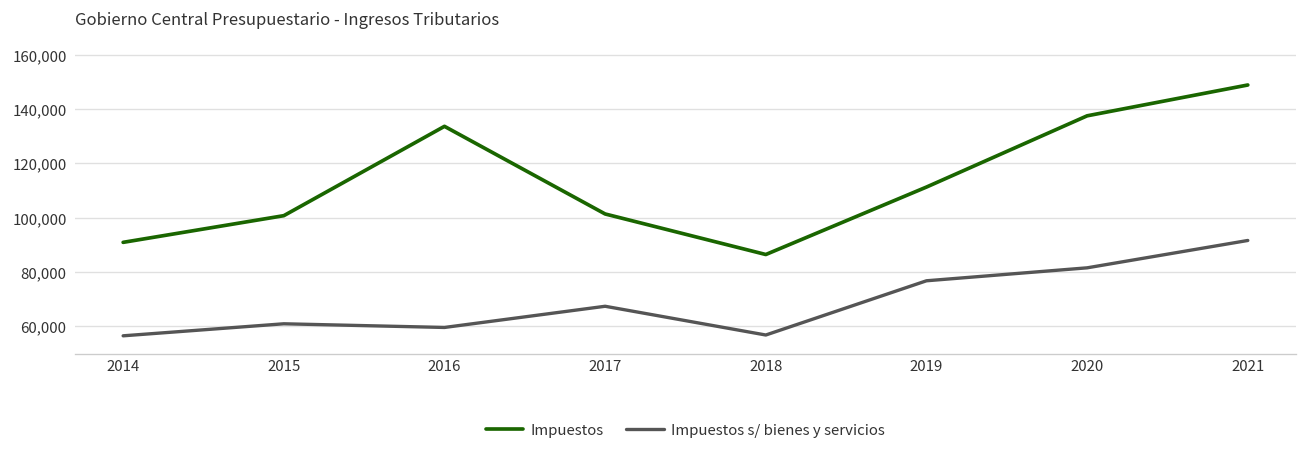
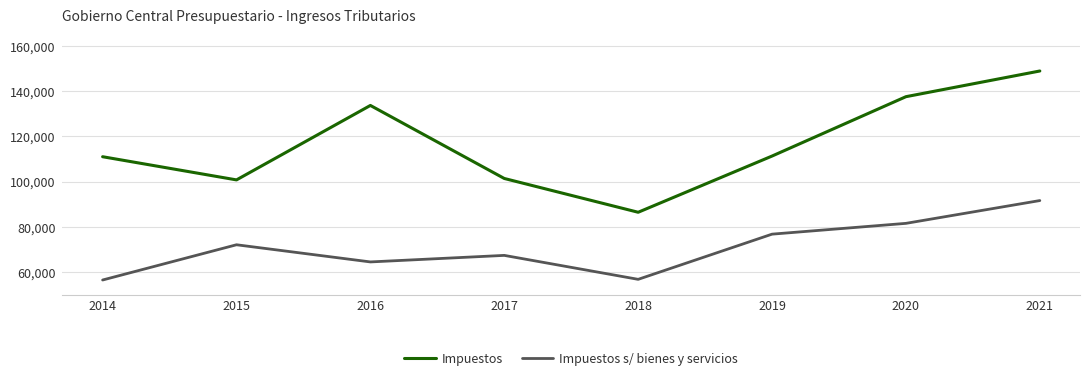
Impuestos, 2014: 91,000 -> 111,000
Impuestos s/ bienes y servicios, 2015: 61,000 -> 72,000
Impuestos s/ bienes y servicios, 2016: 60,000 -> 65,000
